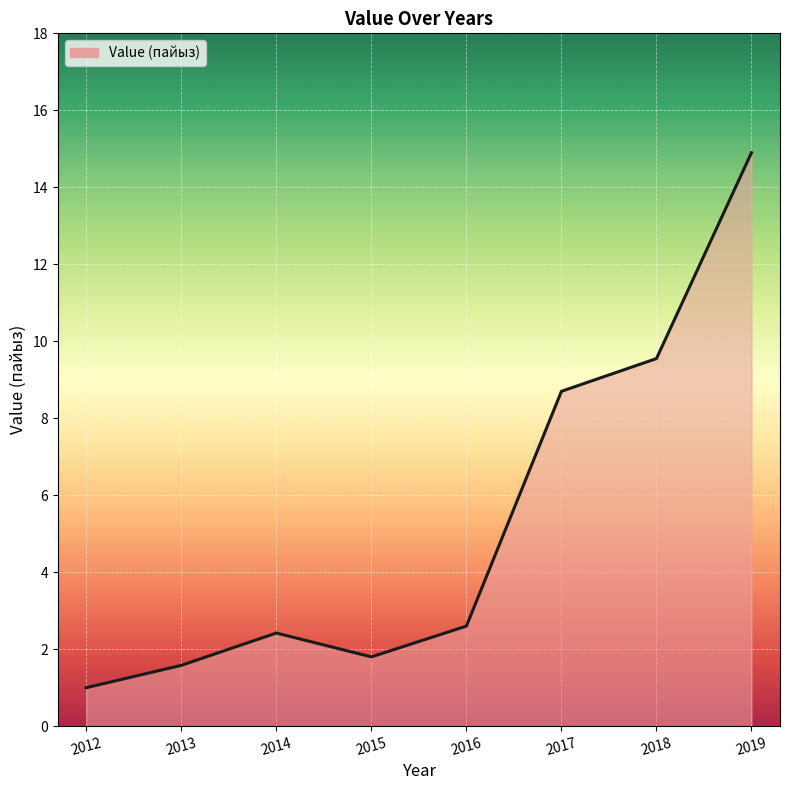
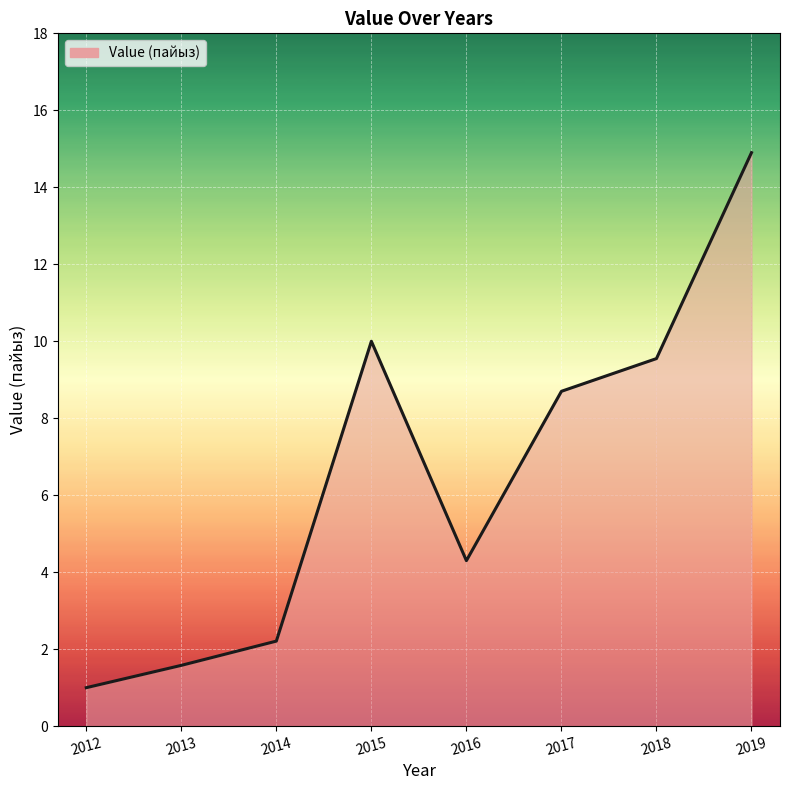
2014: 2.4 -> 2.2
2015: 1.8 -> 10.0
2016: 2.6 -> 4.3
